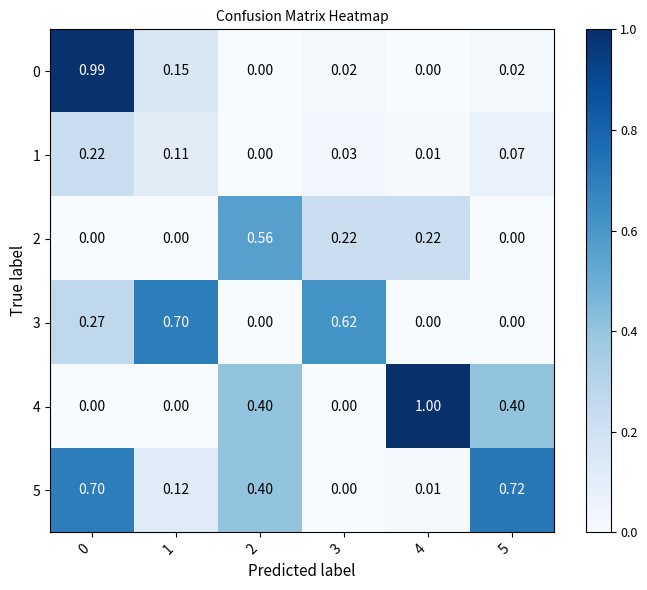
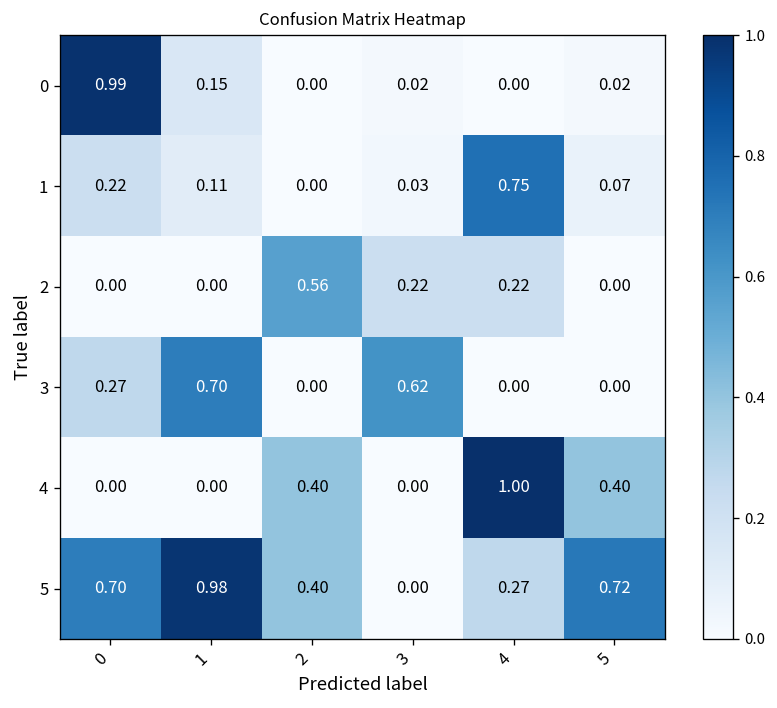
1, 4: 0.01 -> 0.75
5, 1: 0.12 -> 0.98
5, 4: 0.01 -> 0.27
